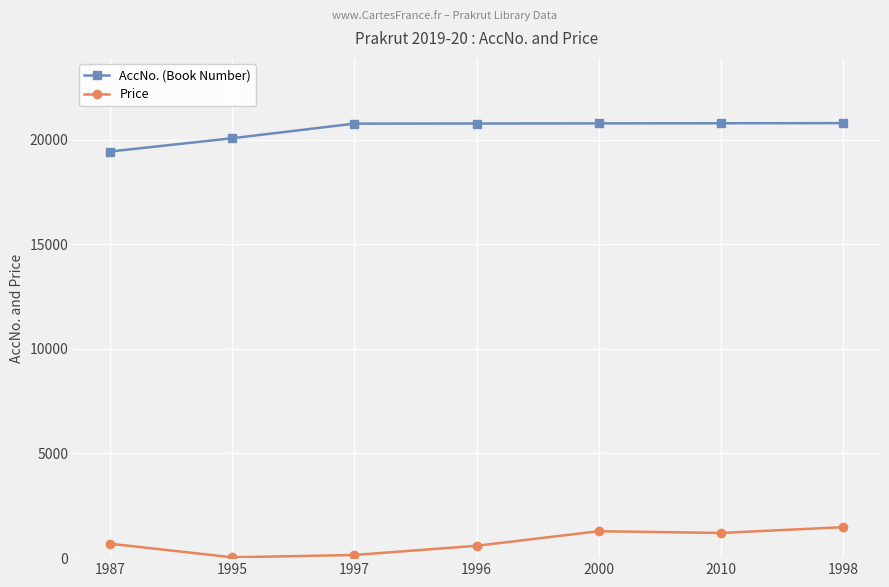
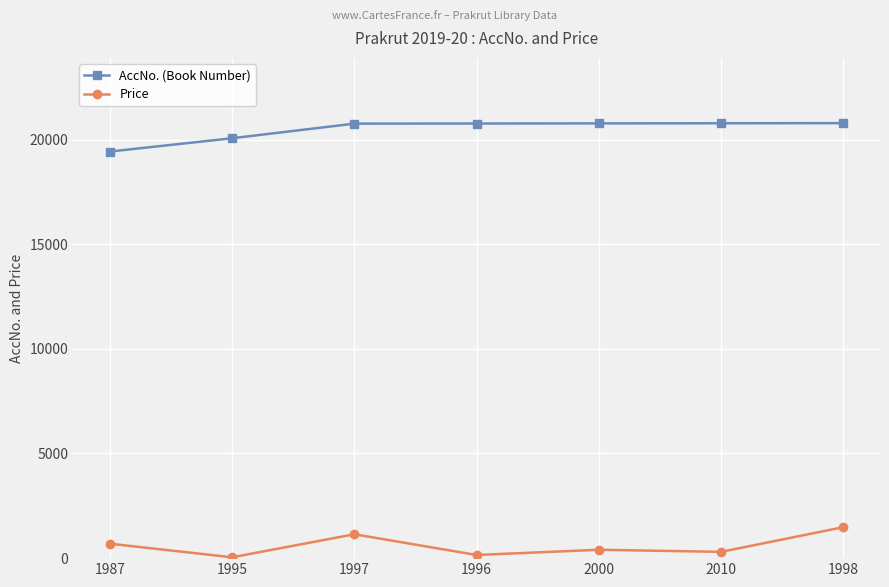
Price, 1997: 200 -> 1100
Price, 1996: 600 -> 200
Price, 2000: 1300 -> 400
Price, 2010: 1200 -> 300
